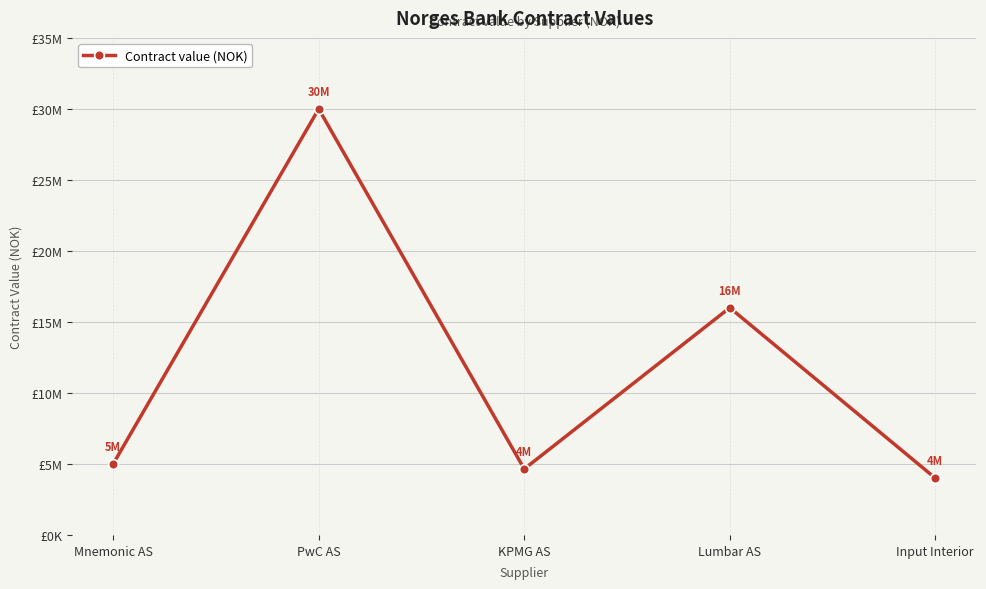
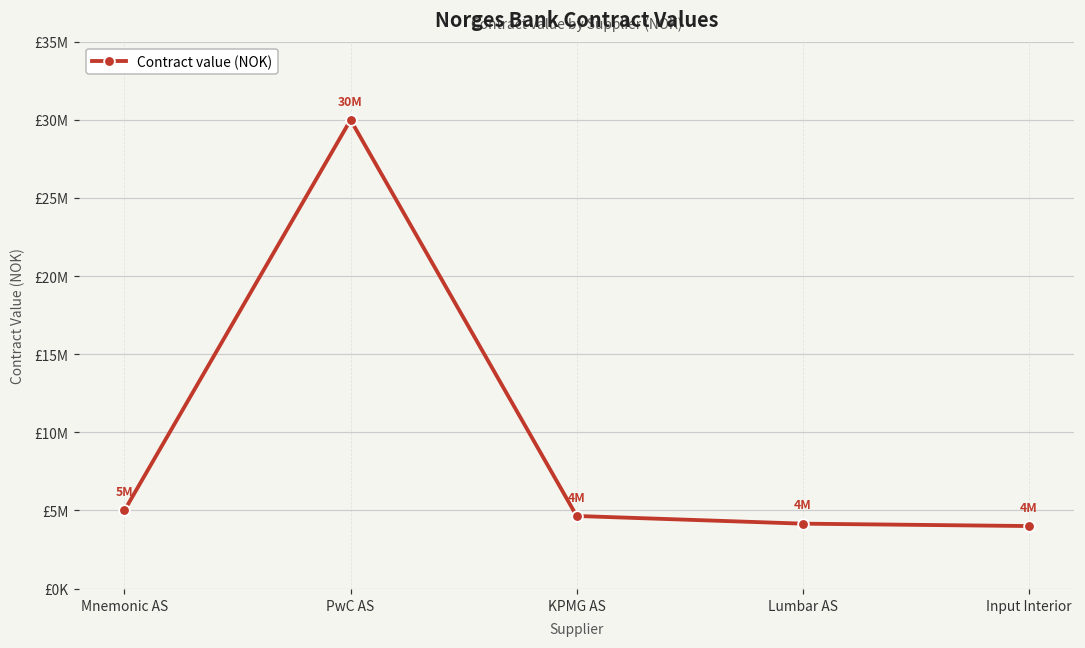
Lumbar AS: 16M -> 4M
